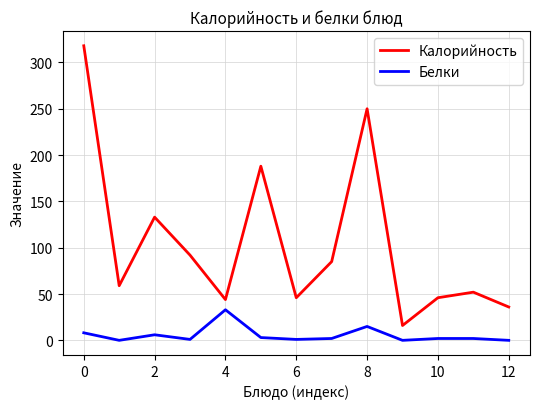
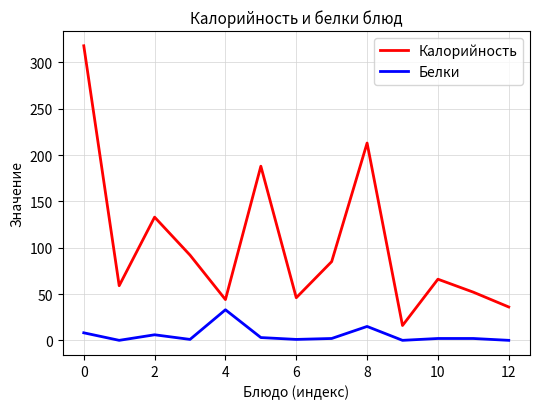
Калорийность, 8: 250 -> 210
Калорийность, 10: 50 -> 70
